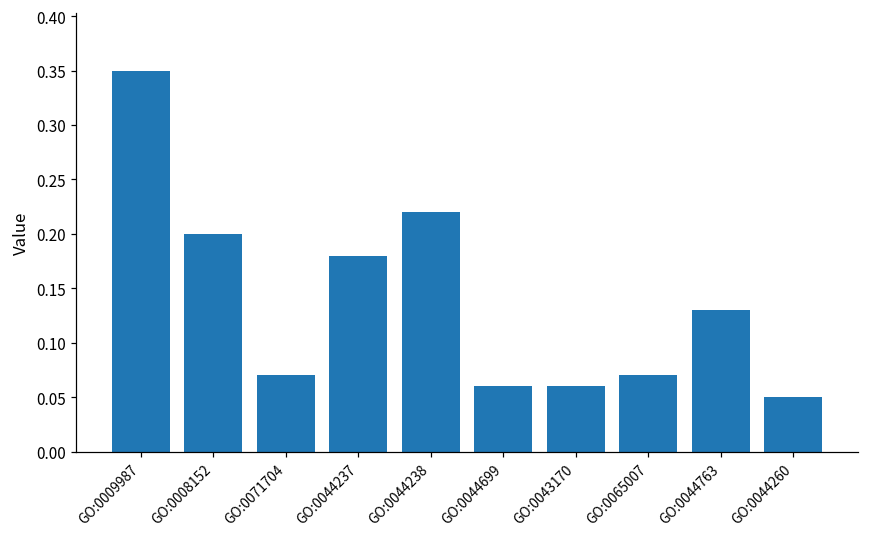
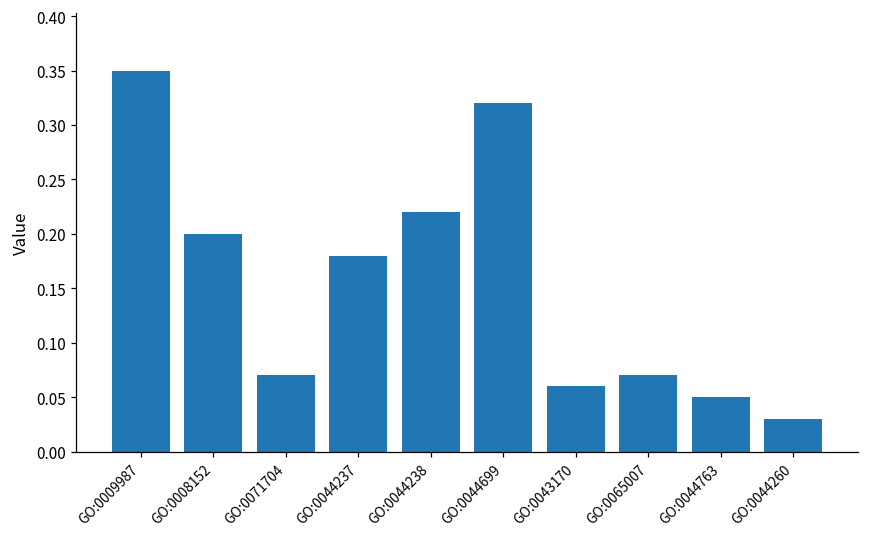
GO:0044699: 0.06 -> 0.32
GO:0044763: 0.13 -> 0.05
GO:0044260: 0.05 -> 0.03
